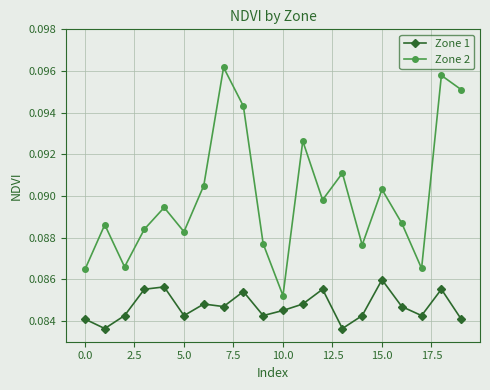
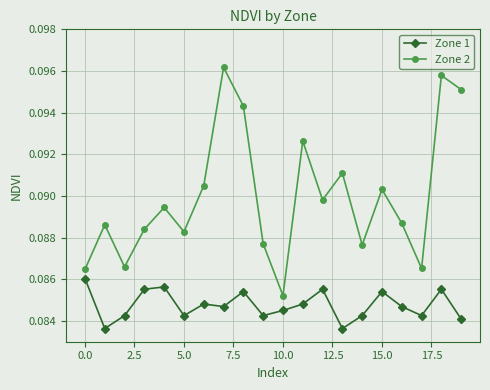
Zone 1, 0.0: 0.0841 -> 0.0860
Zone 1, 15.0: 0.0860 -> 0.0854
